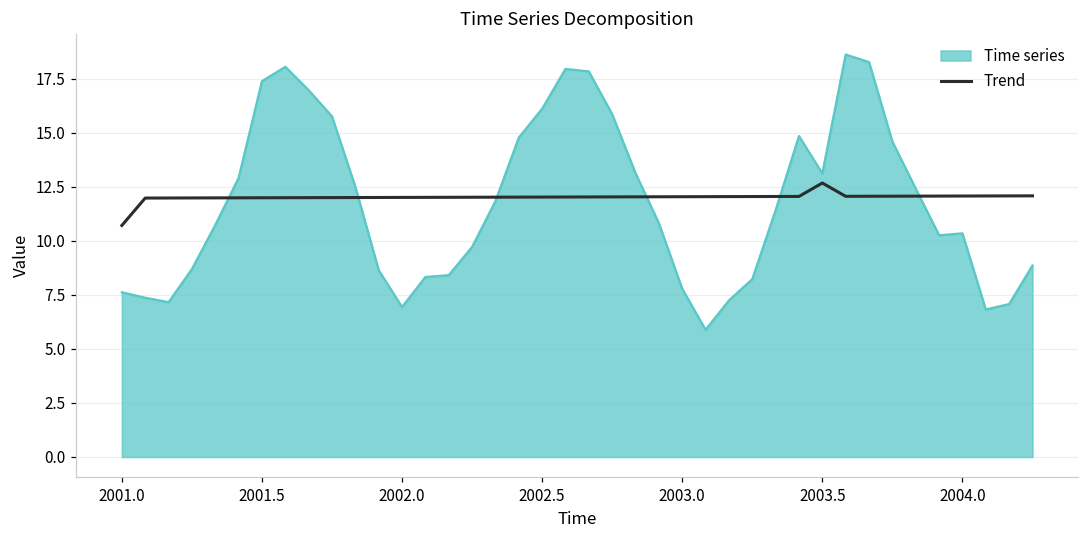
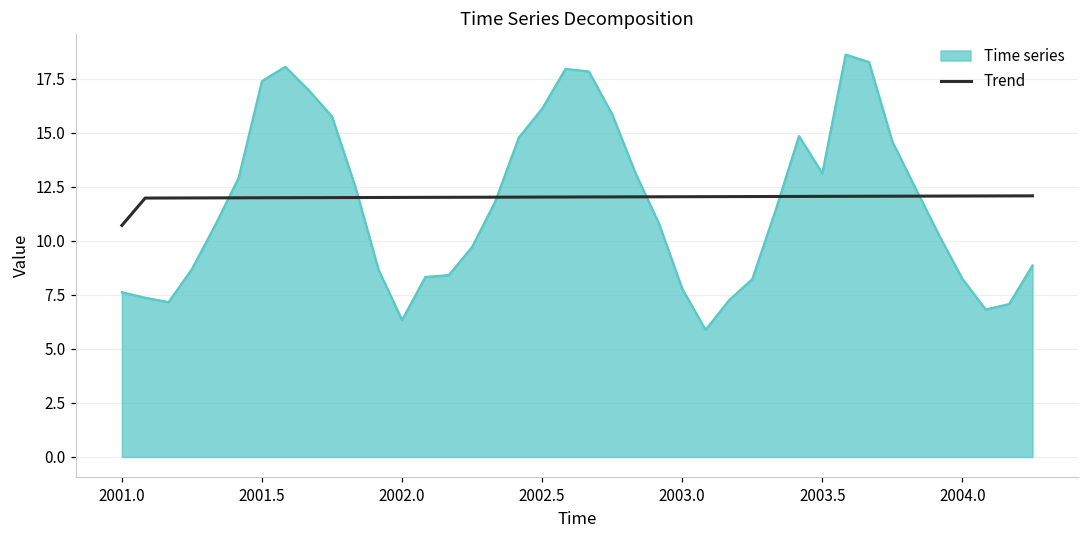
Time series, 2002.0: 6.9 -> 6.3
Trend, 2003.5: 12.7 -> 12.1
Time series, 2004.0: 10.3 -> 8.2
